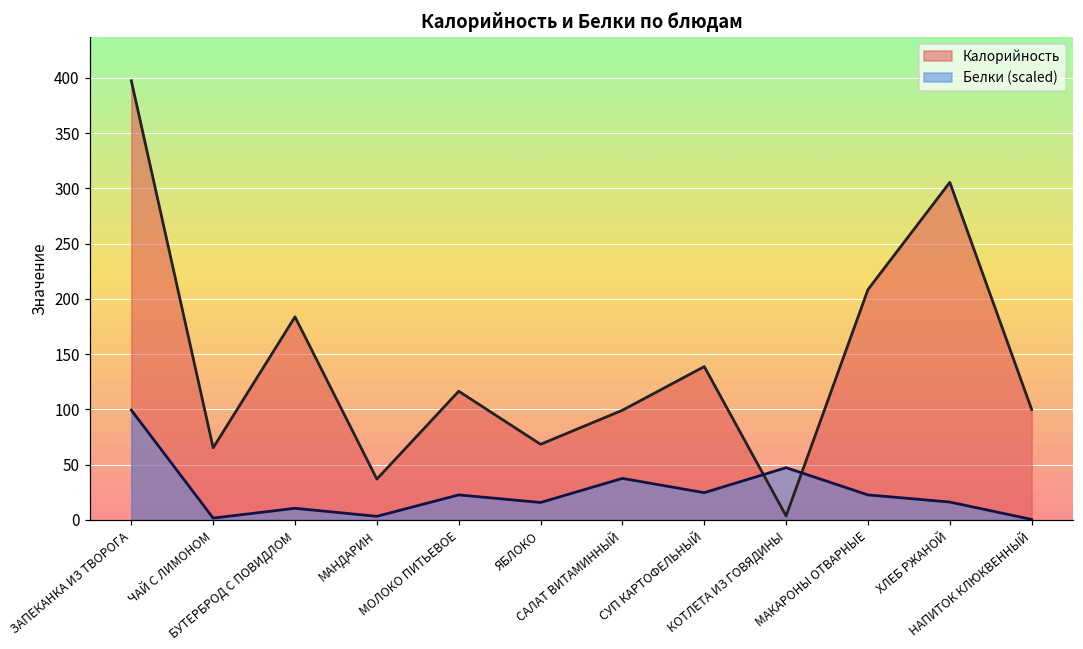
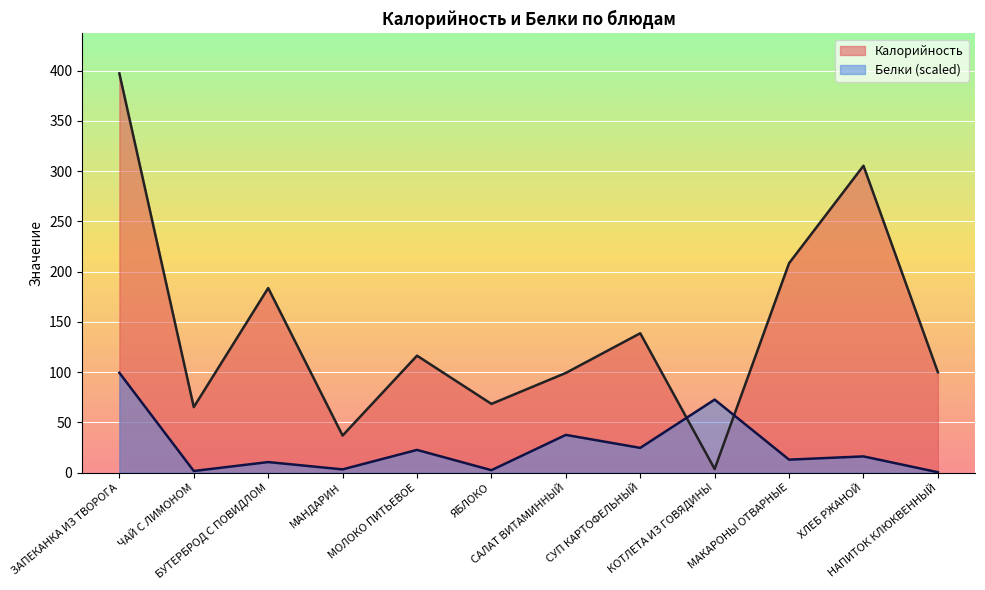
Белки (scaled), ЯБЛОКО: 16 -> 2
Белки (scaled), КОТЛЕТА ИЗ ГОВЯДИНЫ: 47 -> 73
Белки (scaled), МАКАРОНЫ ОТВАРНЫЕ: 23 -> 13
